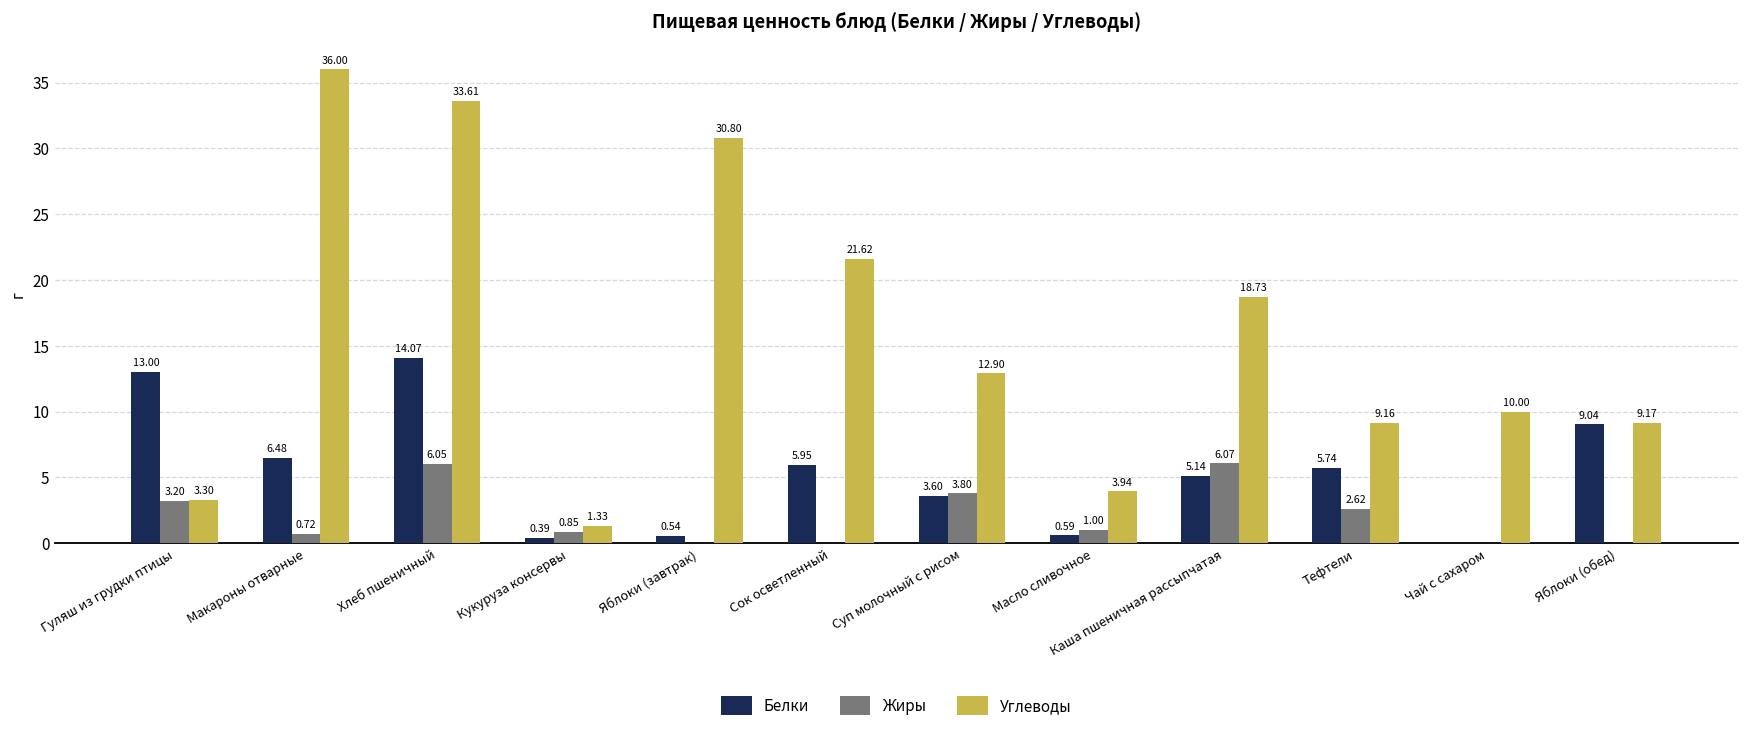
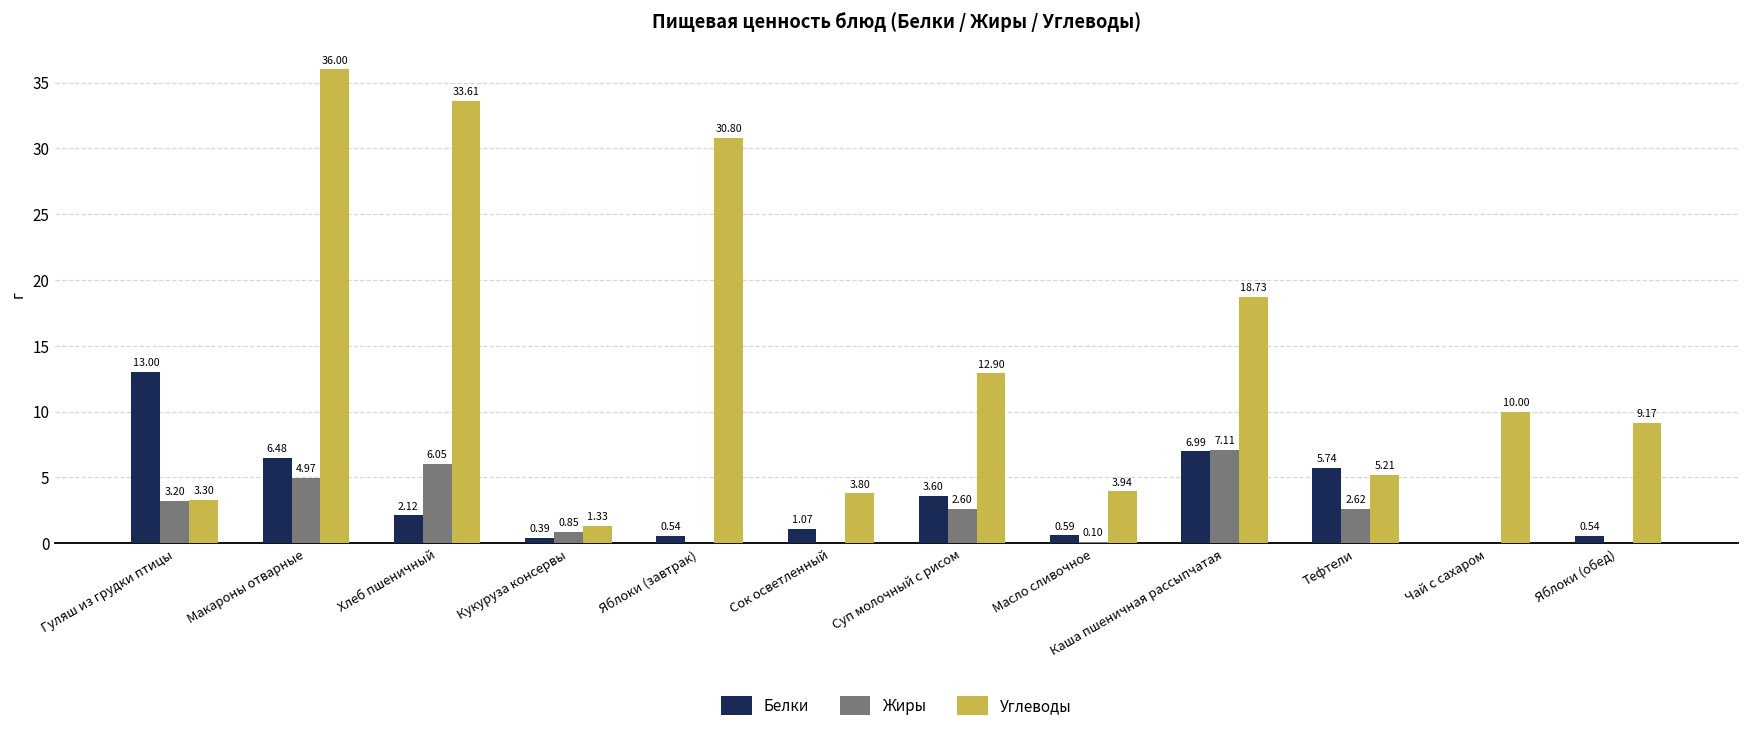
Жиры, Макароны отварные: 0.72 -> 4.97
Белки, Хлеб пшеничный: 14.07 -> 2.12
Белки, Сок осветленный: 5.95 -> 1.07
Углеводы, Сок осветленный: 21.62 -> 3.80
Жиры, Суп молочный с рисом: 3.80 -> 2.60
Жиры, Масло сливочное: 1.00 -> 0.10
Белки, Каша пшеничная рассыпчатая: 5.14 -> 6.99
Жиры, Каша пшеничная рассыпчатая: 6.07 -> 7.11
Углеводы, Тефтели: 9.16 -> 5.21
Белки, Яблоки (обед): 9.04 -> 0.54
